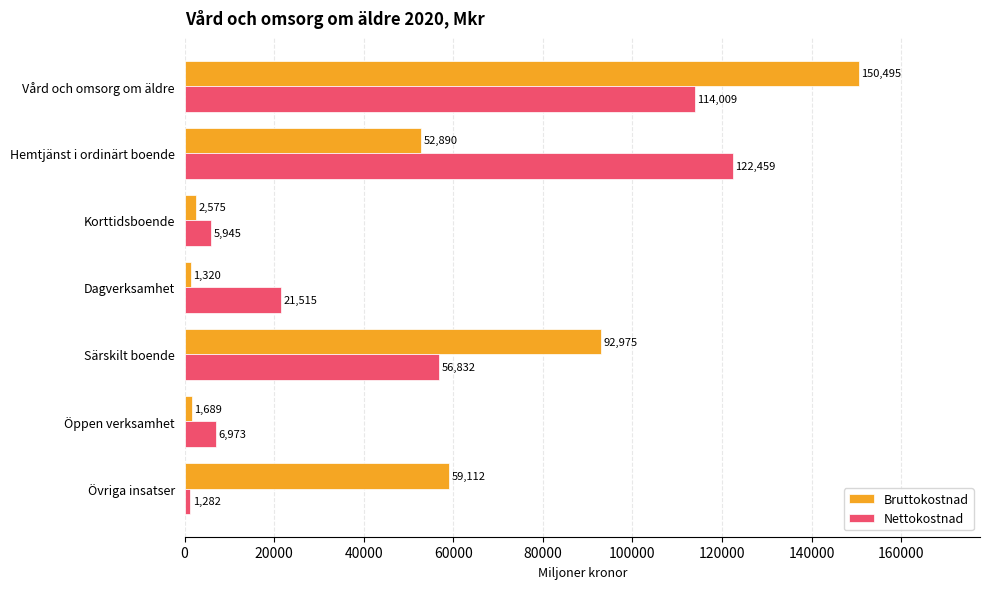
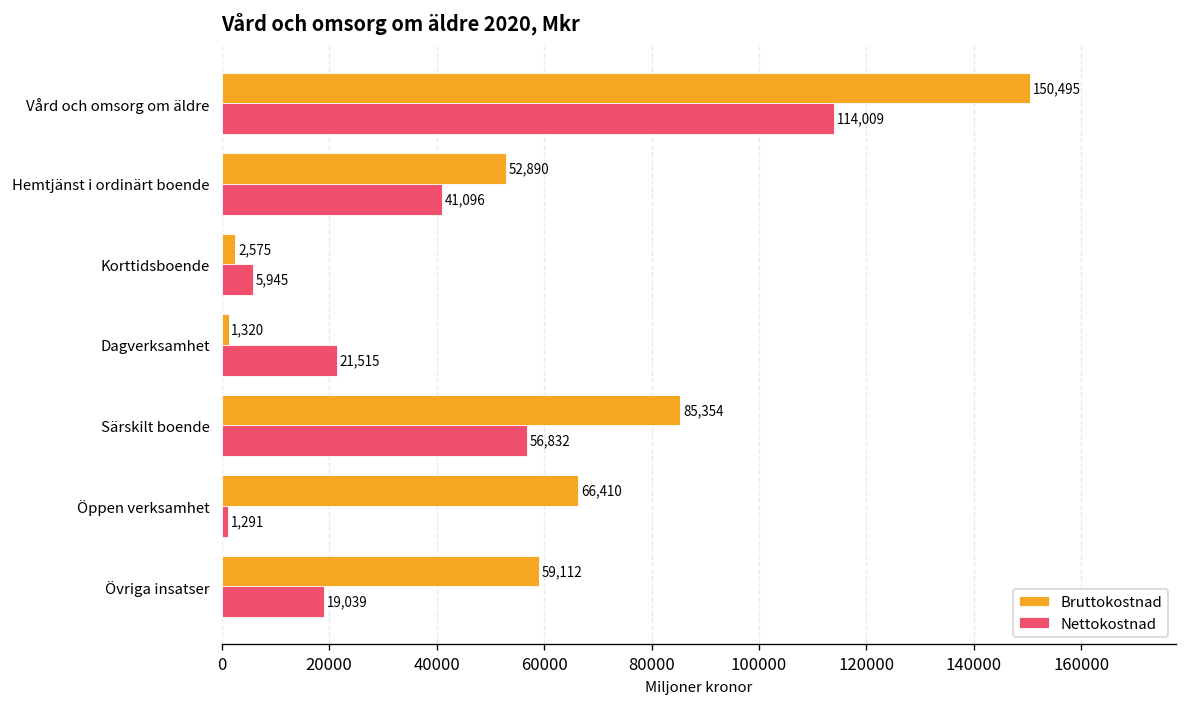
Nettokostnad, Hemtjänst i ordinärt boende: 122,459 -> 41,096
Bruttokostnad, Särskilt boende: 92,975 -> 85,354
Bruttokostnad, Öppen verksamhet: 1,689 -> 66,410
Nettokostnad, Öppen verksamhet: 6,973 -> 1,291
Nettokostnad, Övriga insatser: 1,282 -> 19,039
